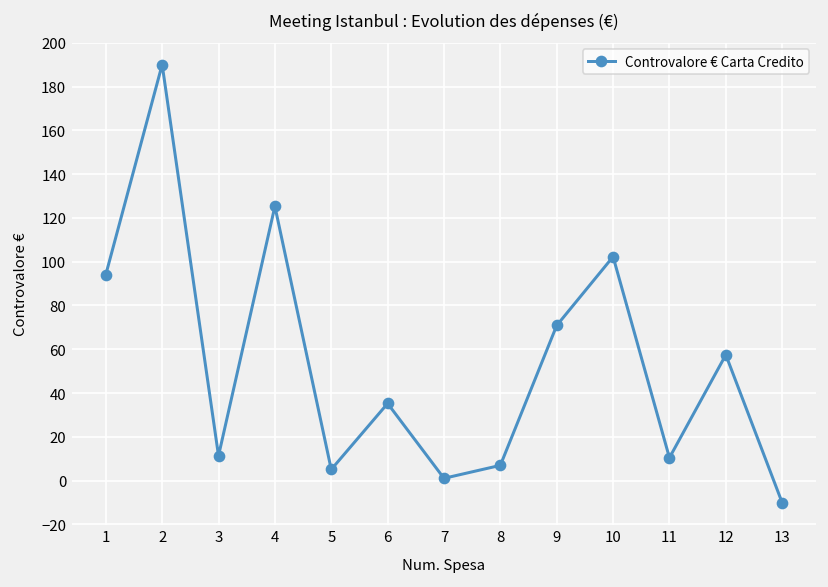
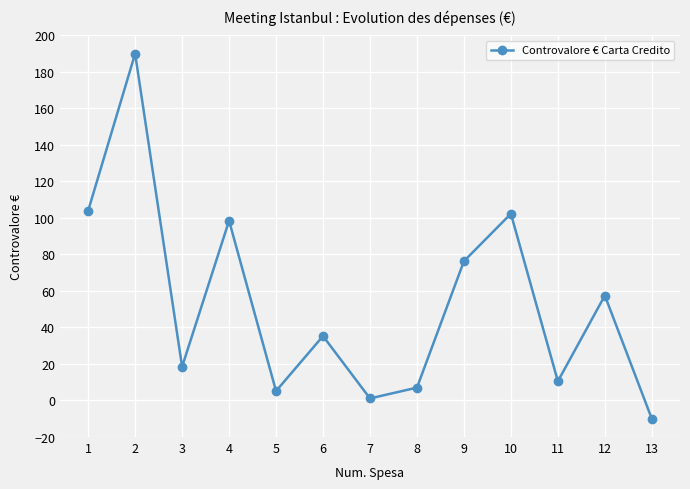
1: 94 -> 104
3: 11 -> 18
4: 125 -> 98
9: 71 -> 76
